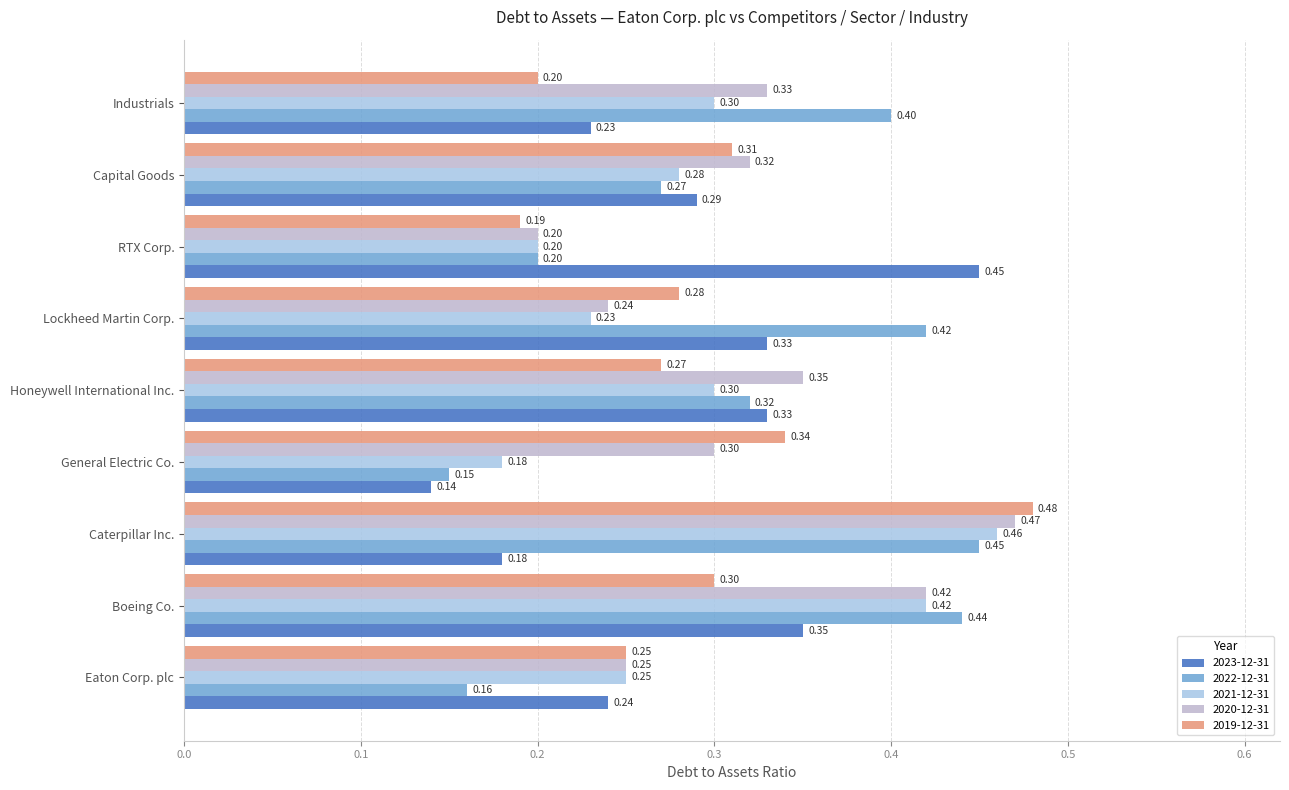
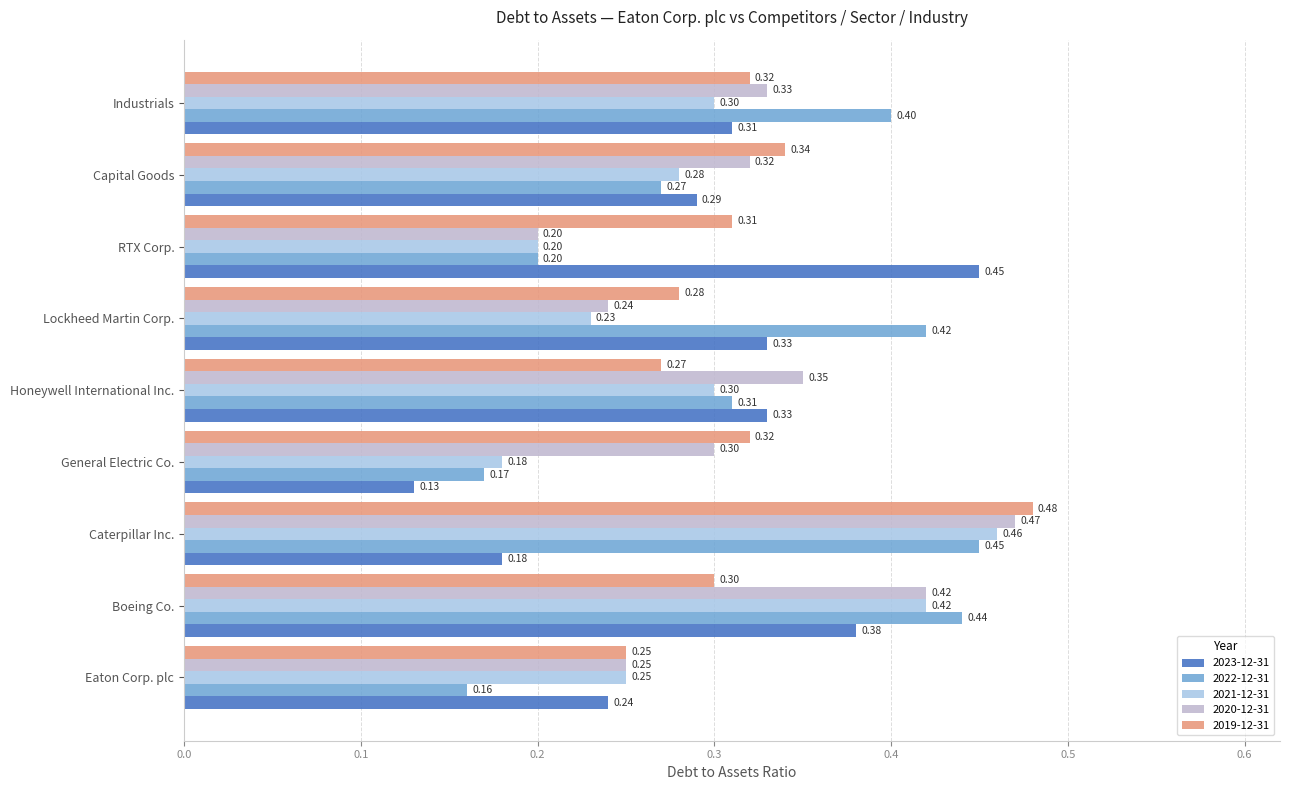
2019-12-31, Industrials: 0.20 -> 0.32
2023-12-31, Industrials: 0.23 -> 0.31
2019-12-31, Capital Goods: 0.31 -> 0.34
2019-12-31, RTX Corp.: 0.19 -> 0.31
2022-12-31, Honeywell International Inc.: 0.32 -> 0.31
2019-12-31, General Electric Co.: 0.34 -> 0.32
2022-12-31, General Electric Co.: 0.15 -> 0.17
2023-12-31, General Electric Co.: 0.14 -> 0.13
2023-12-31, Boeing Co.: 0.35 -> 0.38
